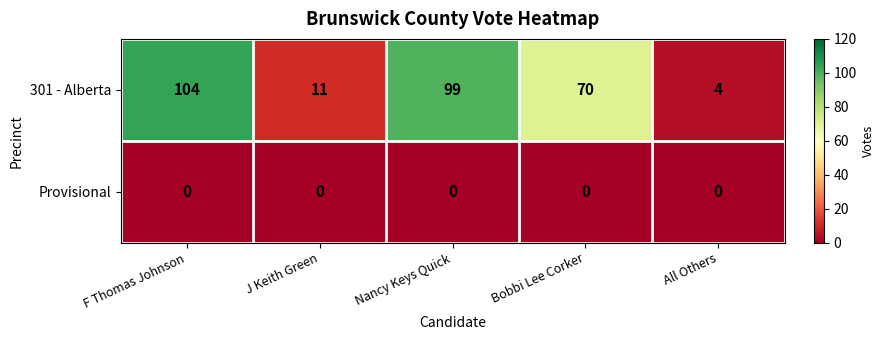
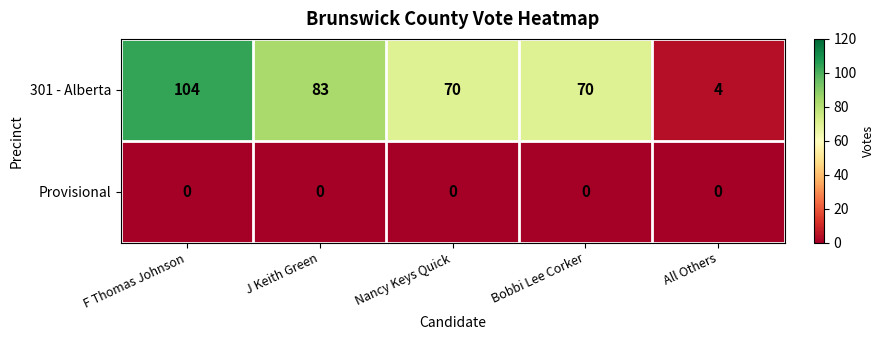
301 - Alberta, J Keith Green: 11 -> 83
301 - Alberta, Nancy Keys Quick: 99 -> 70
